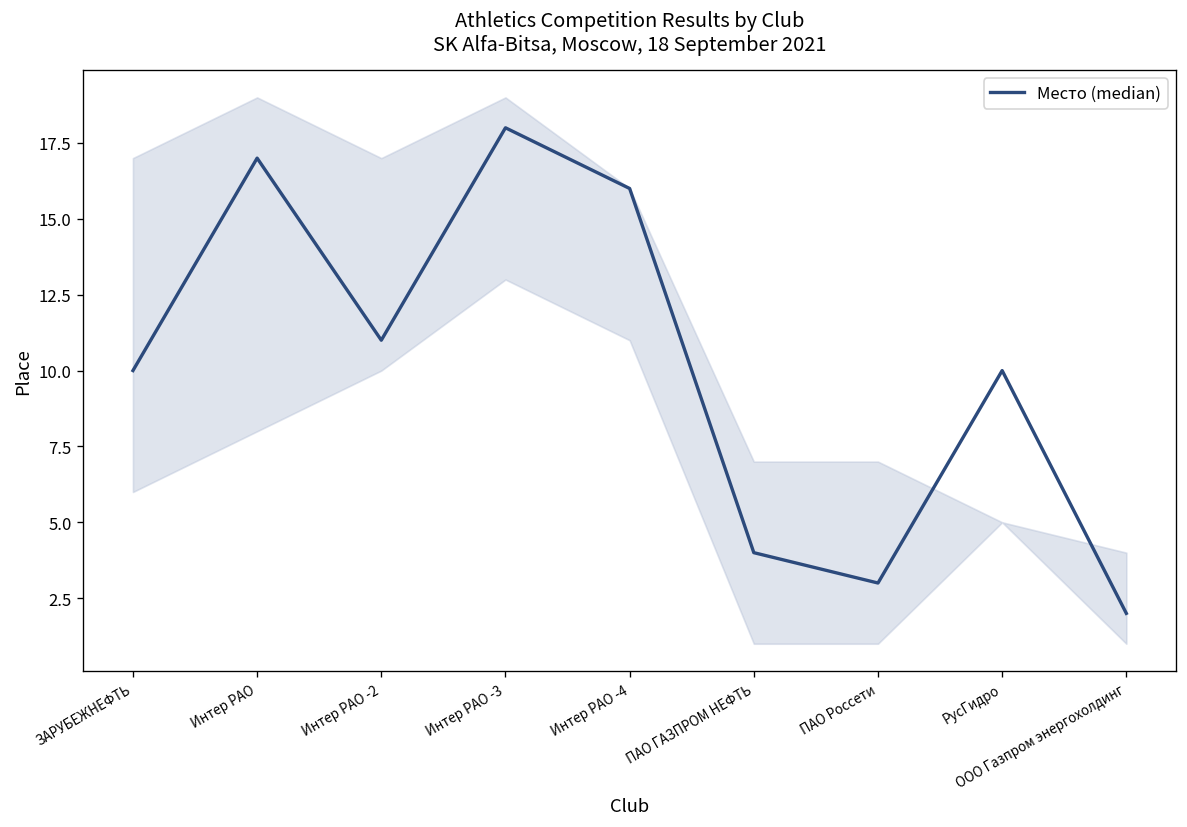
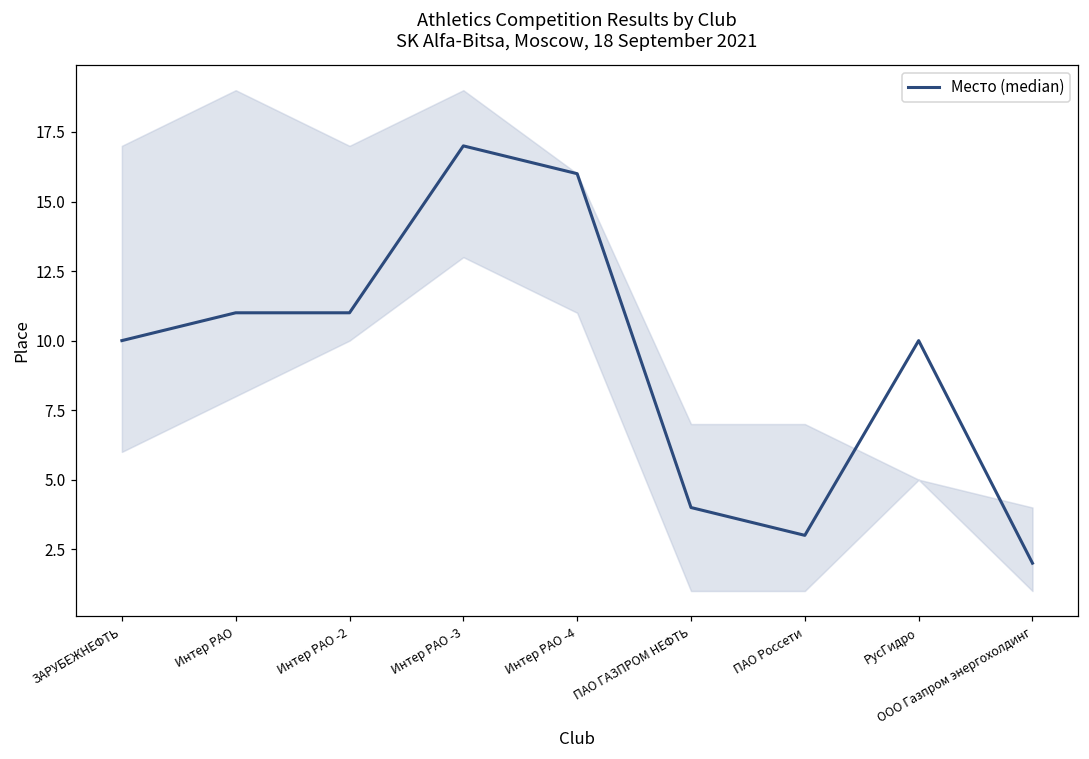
Место (median), Интер РАО: 17 -> 11
Место (median), Интер РАО -3: 18 -> 17
